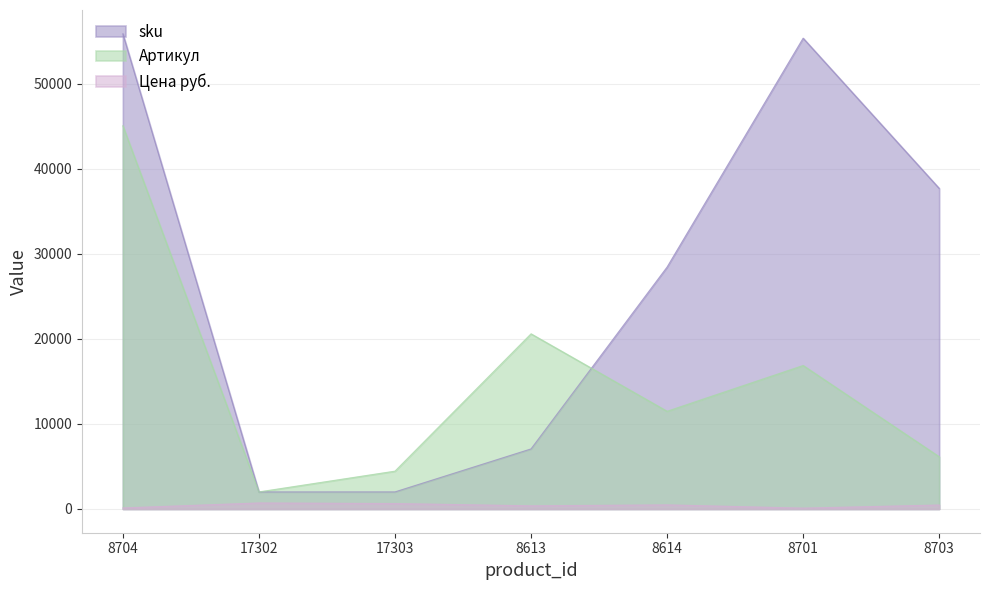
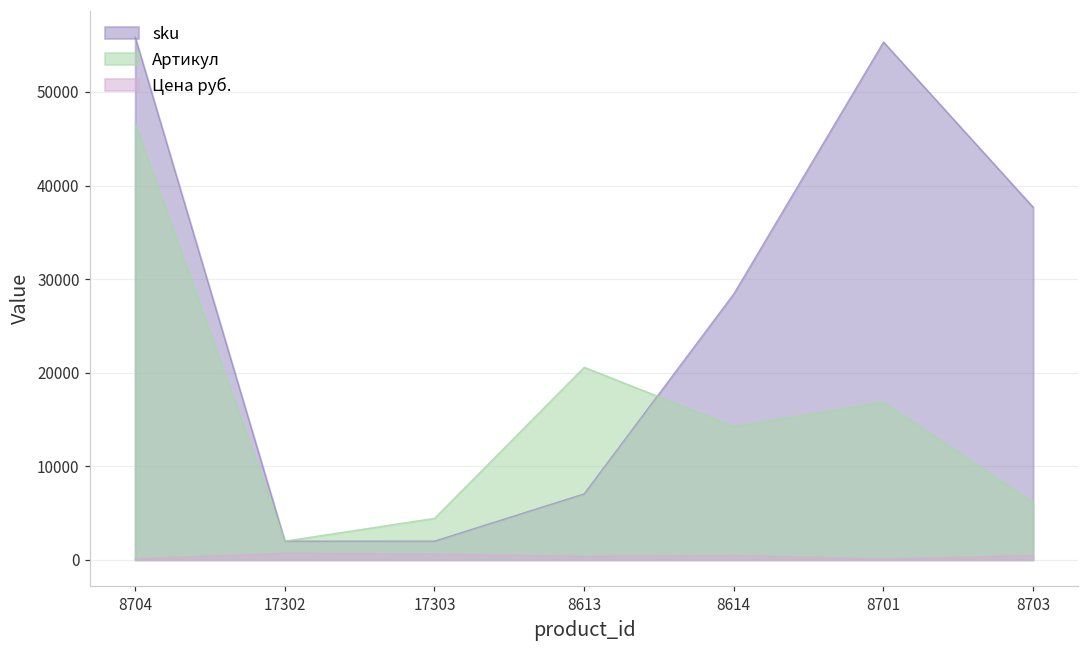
Артикул, 8704: 45000 -> 47000
Артикул, 8614: 11000 -> 14000
